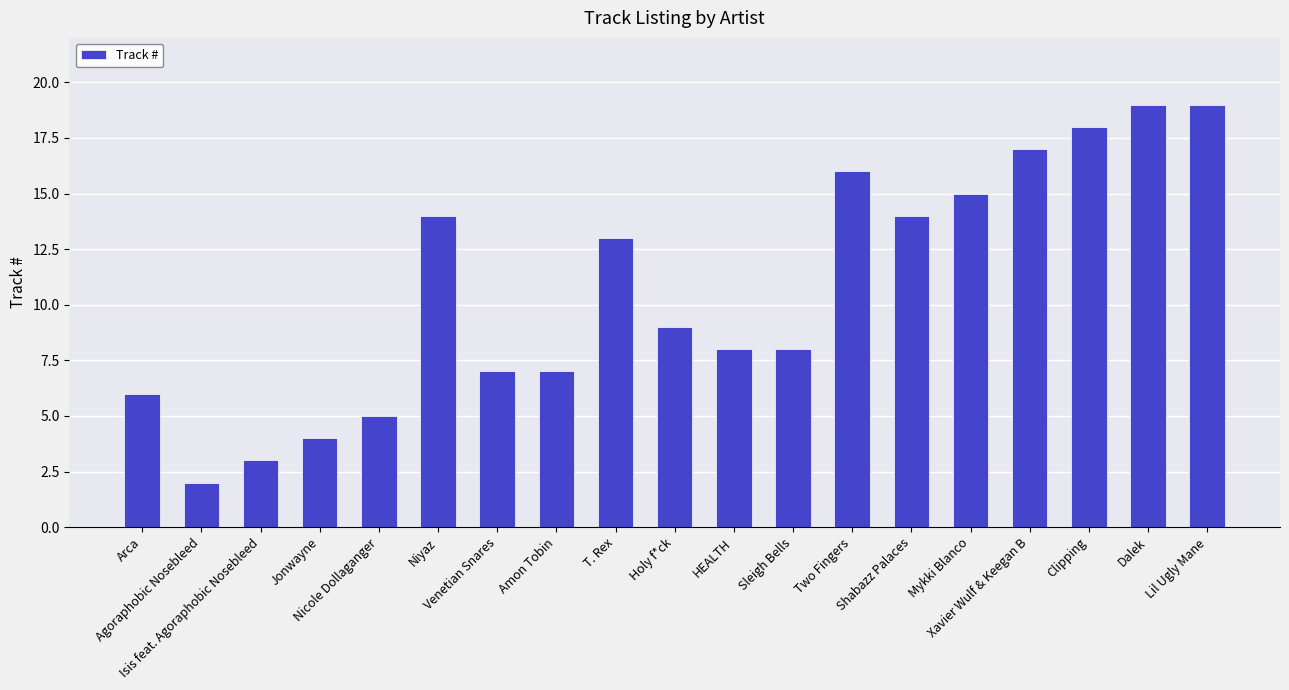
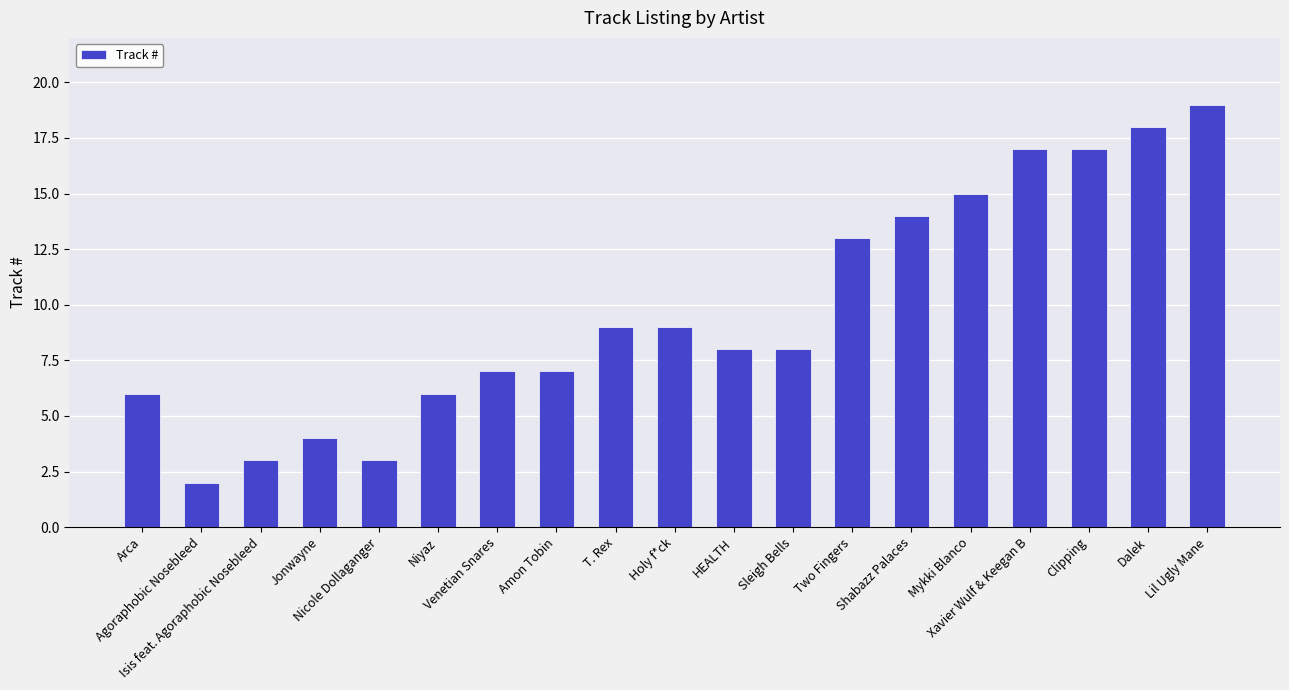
Nicole Dollaganger: 5 -> 3
Niyaz: 14 -> 6
T. Rex: 13 -> 9
Two Fingers: 16 -> 13
Clipping: 18 -> 17
Dalek: 19 -> 18
